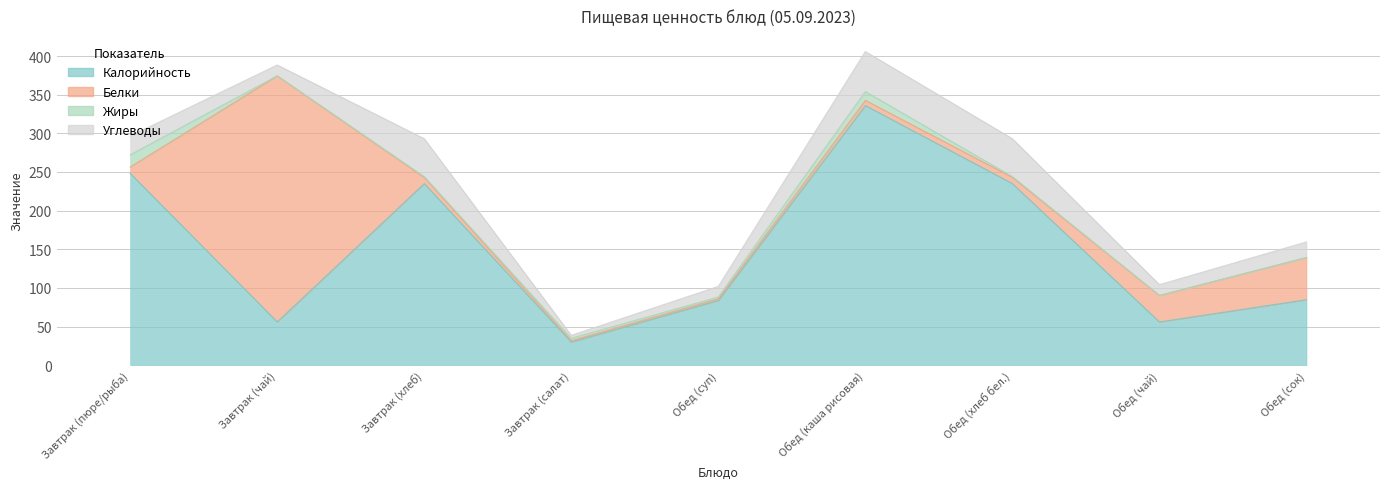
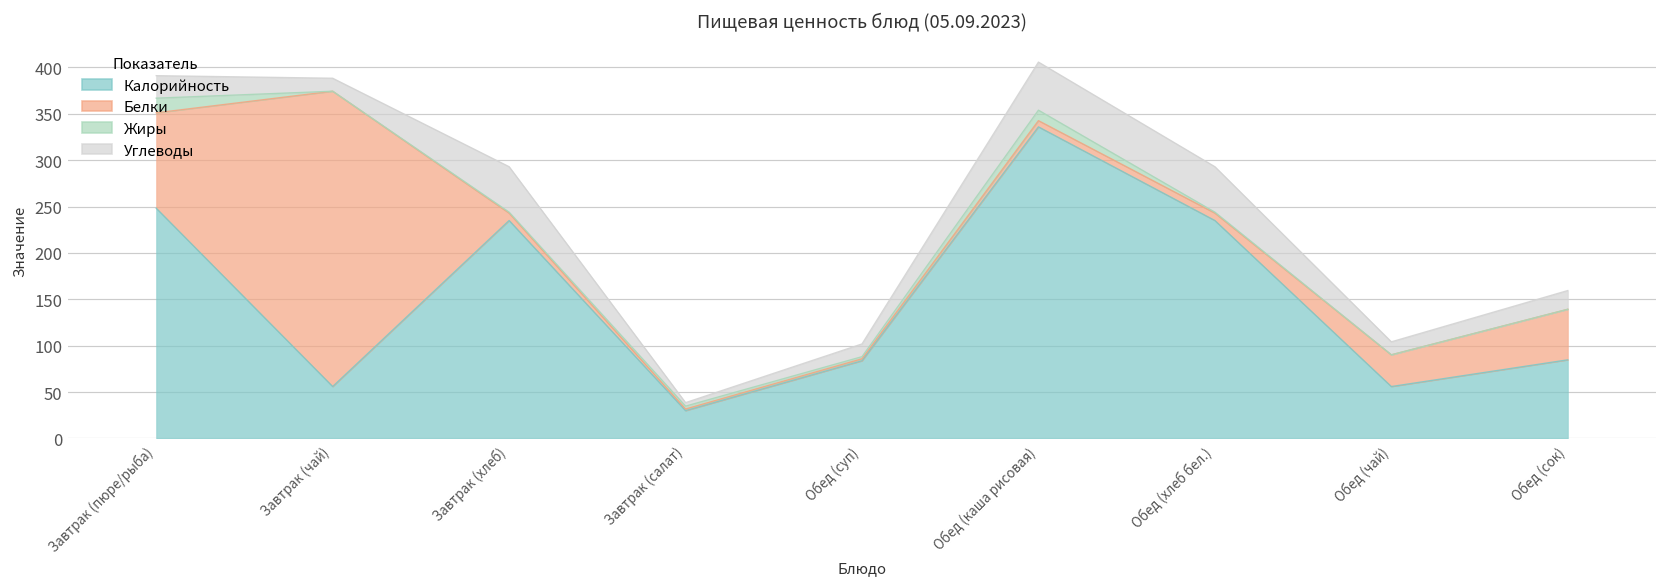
Белки, Завтрак (пюре/рыба): 10 -> 100
